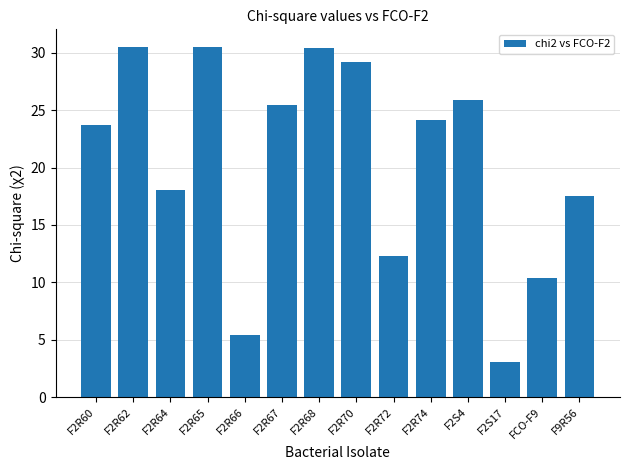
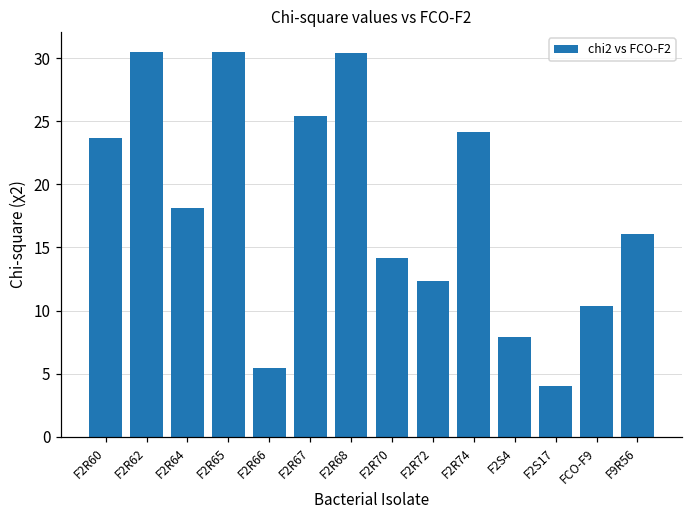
F2R70: 29.2 -> 14.2
F2S4: 25.9 -> 7.9
F2S17: 3.1 -> 4.1
F9R56: 17.5 -> 16.1
